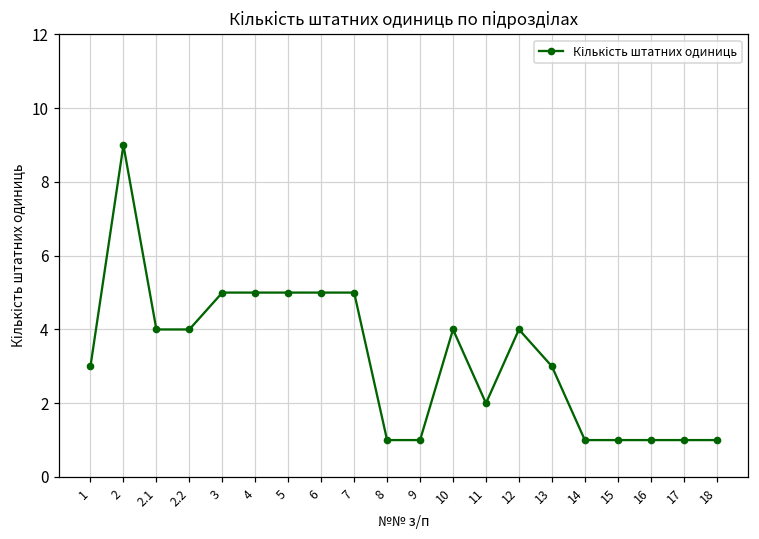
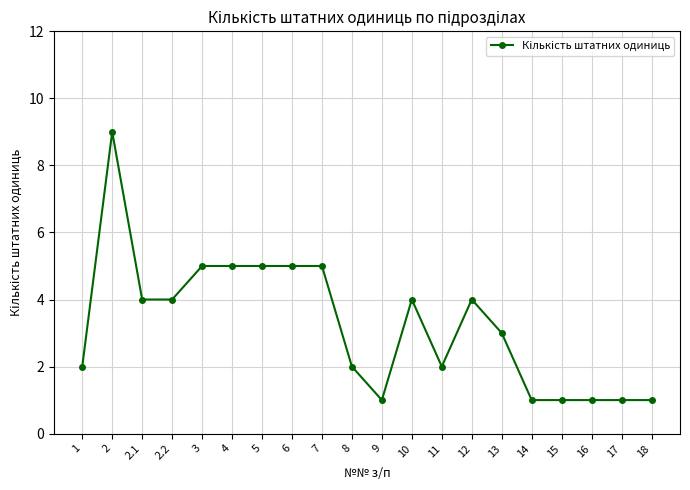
1: 3 -> 2
8: 1 -> 2
